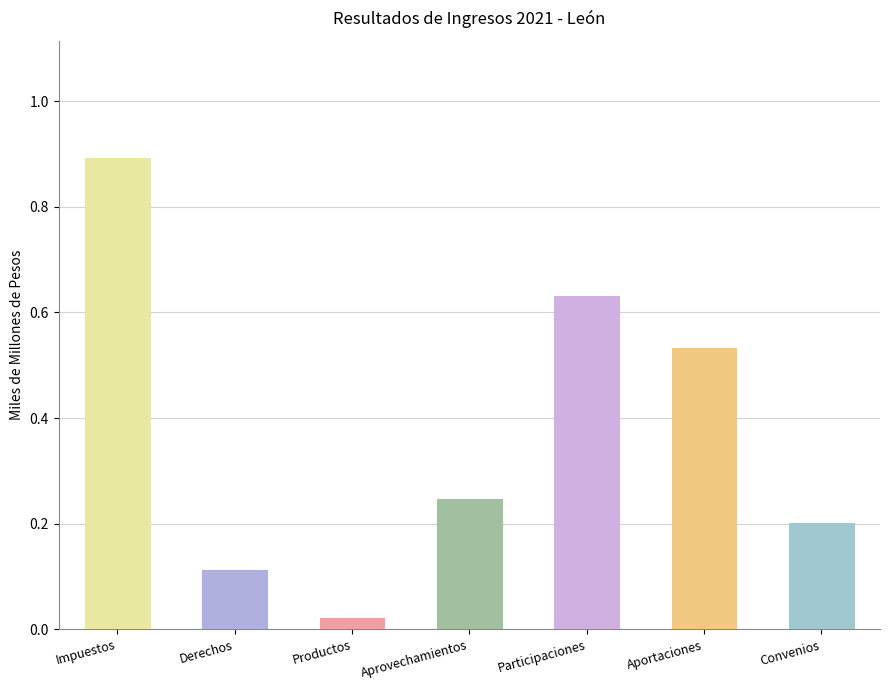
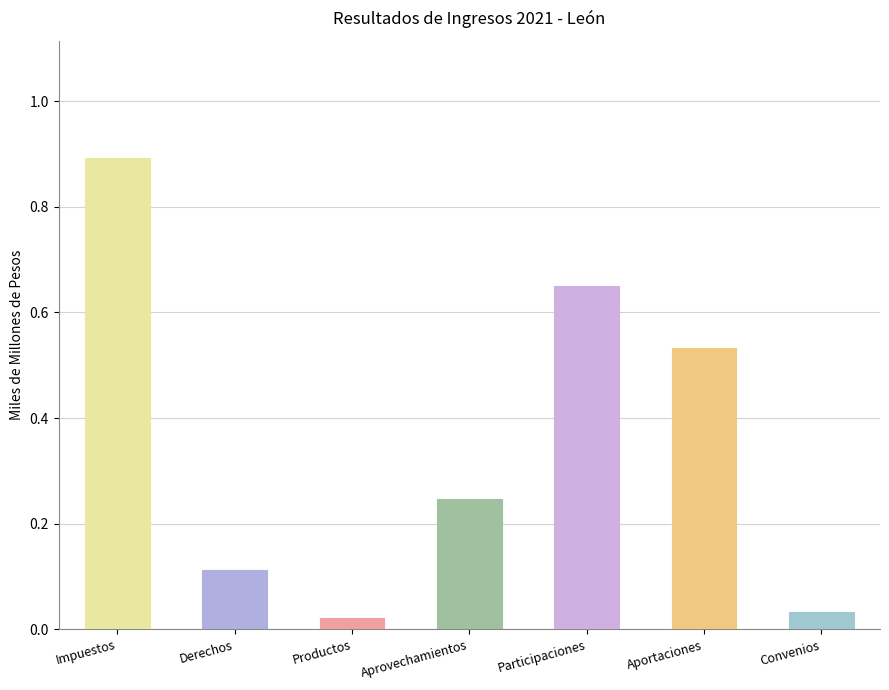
Participaciones: 0.63 -> 0.65
Convenios: 0.20 -> 0.03
